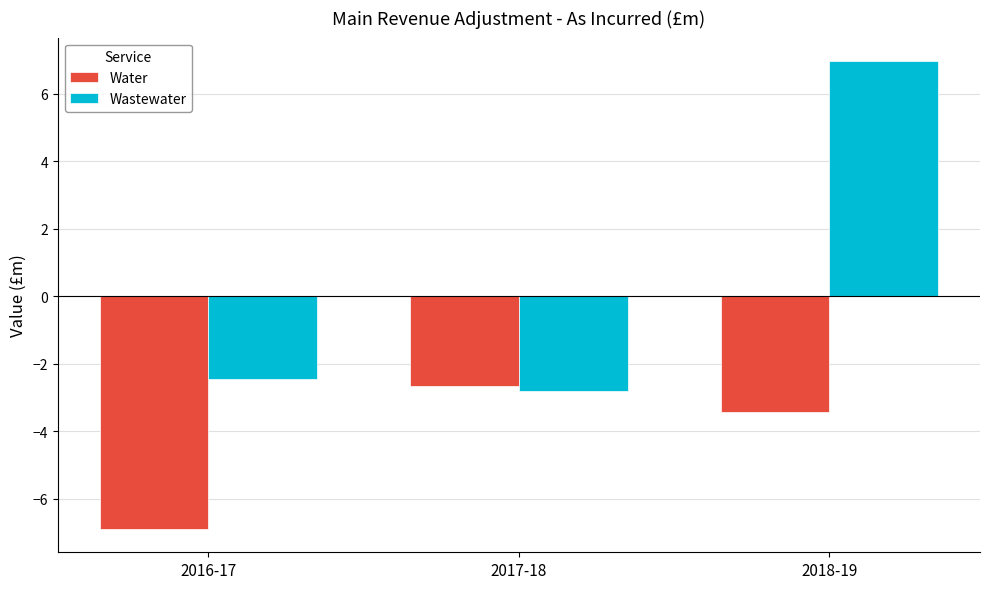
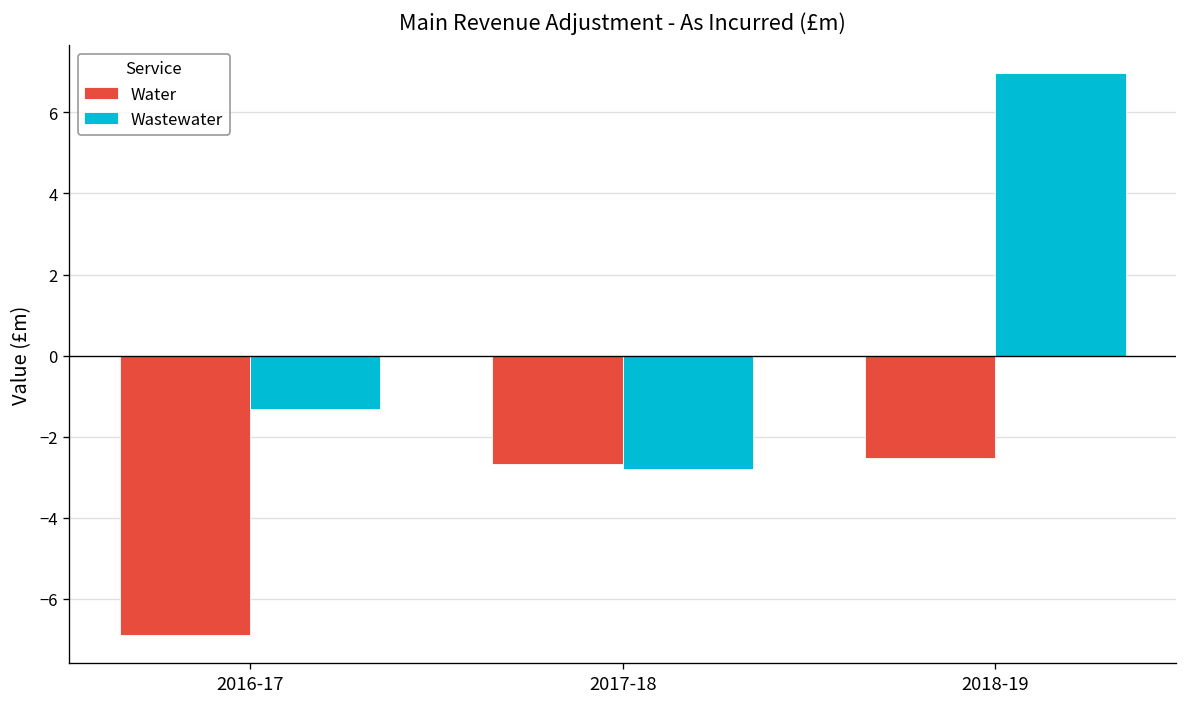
Wastewater, 2016-17: -2.5 -> -1.3
Water, 2018-19: -3.4 -> -2.5
